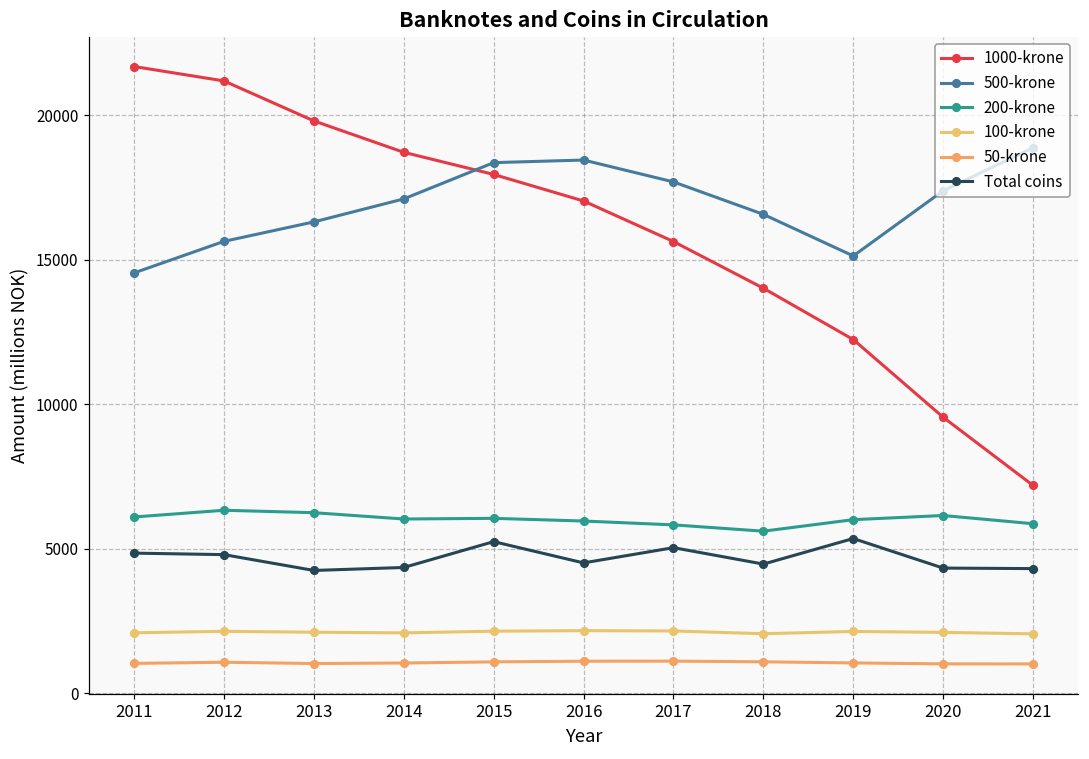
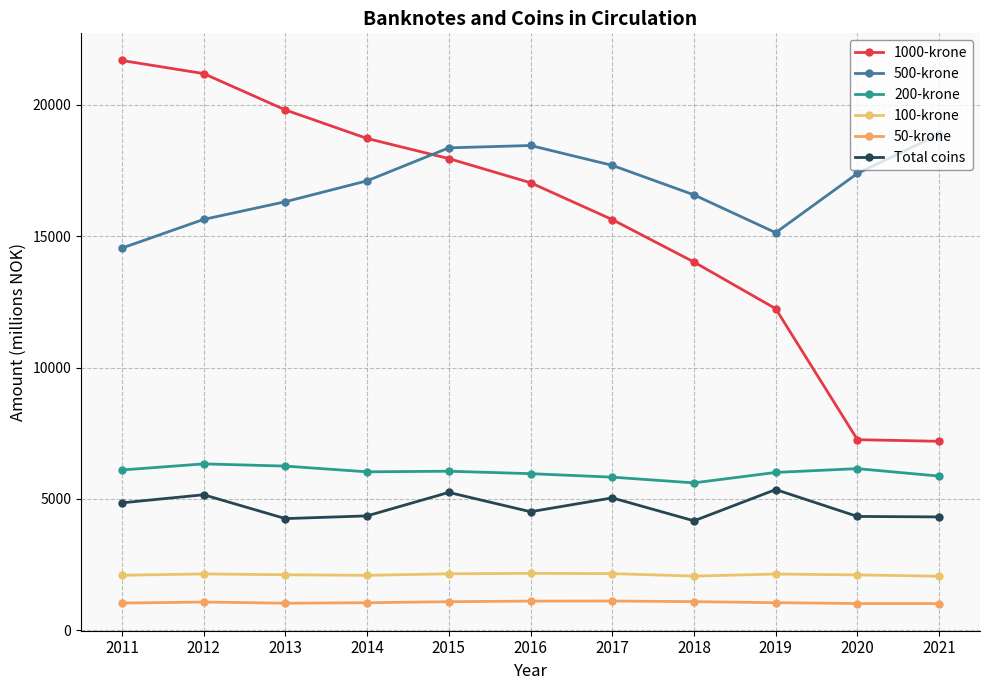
Total coins, 2012: 4800 -> 5200
Total coins, 2018: 4500 -> 4200
1000-krone, 2020: 9600 -> 7300
